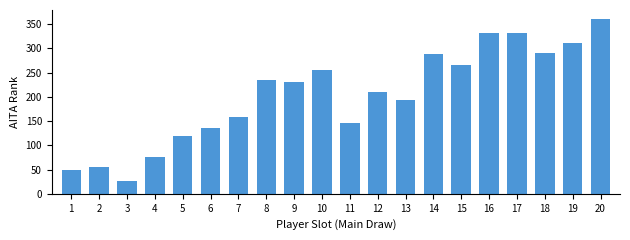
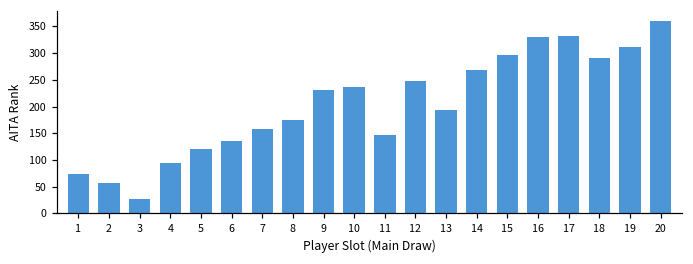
1: 50 -> 70
4: 80 -> 100
8: 230 -> 170
10: 260 -> 240
12: 210 -> 250
14: 290 -> 270
15: 270 -> 300
